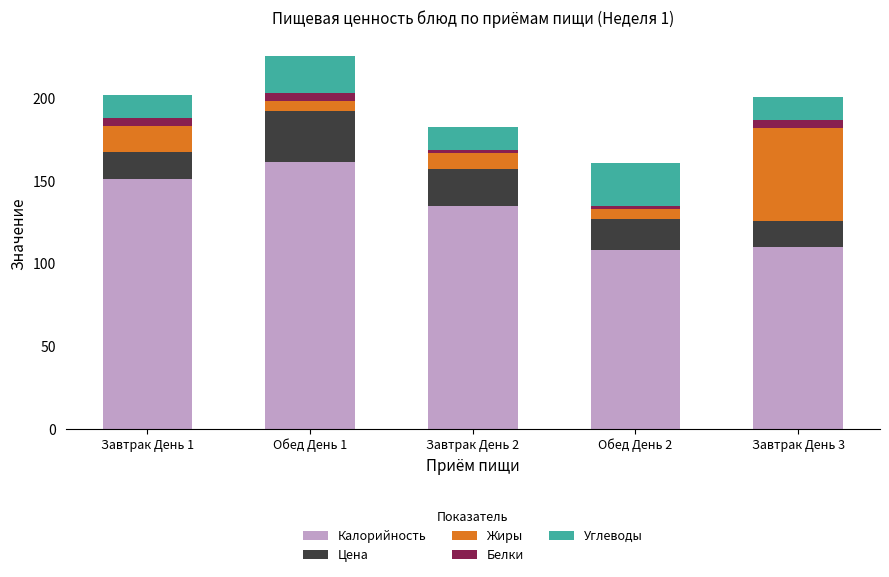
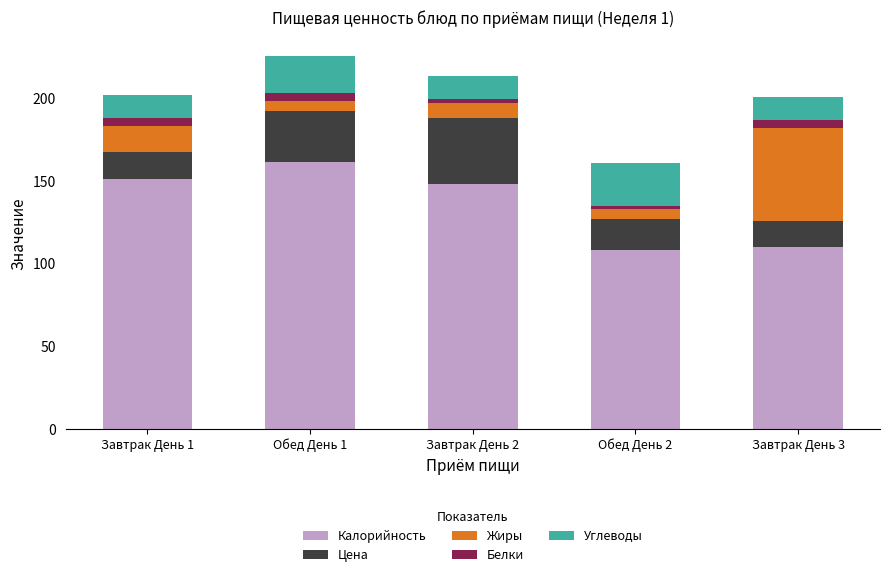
Калорийность, Завтрак День 2: 135 -> 149
Цена, Завтрак День 2: 23 -> 40
